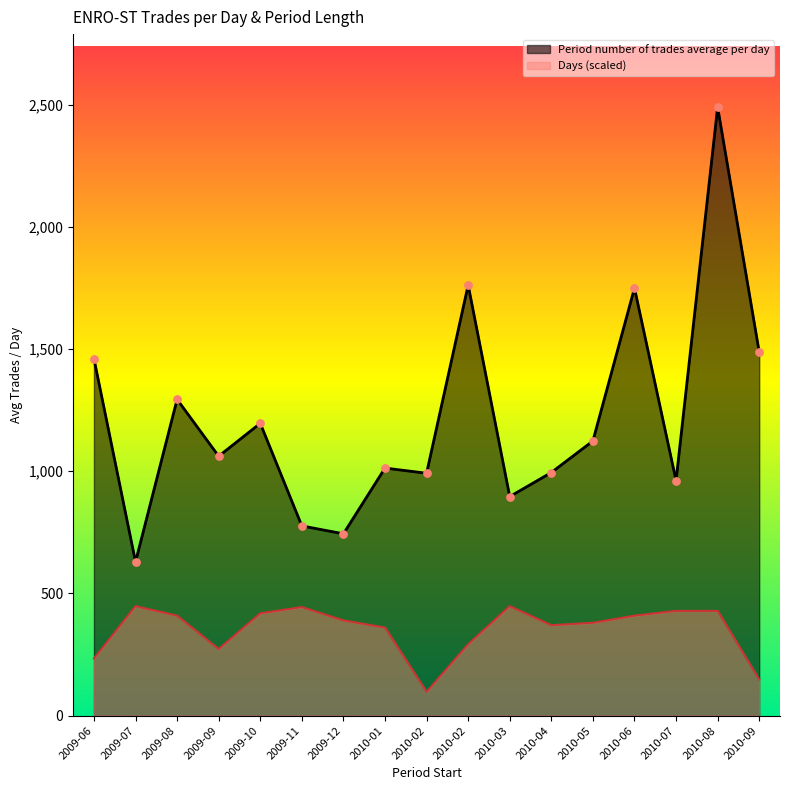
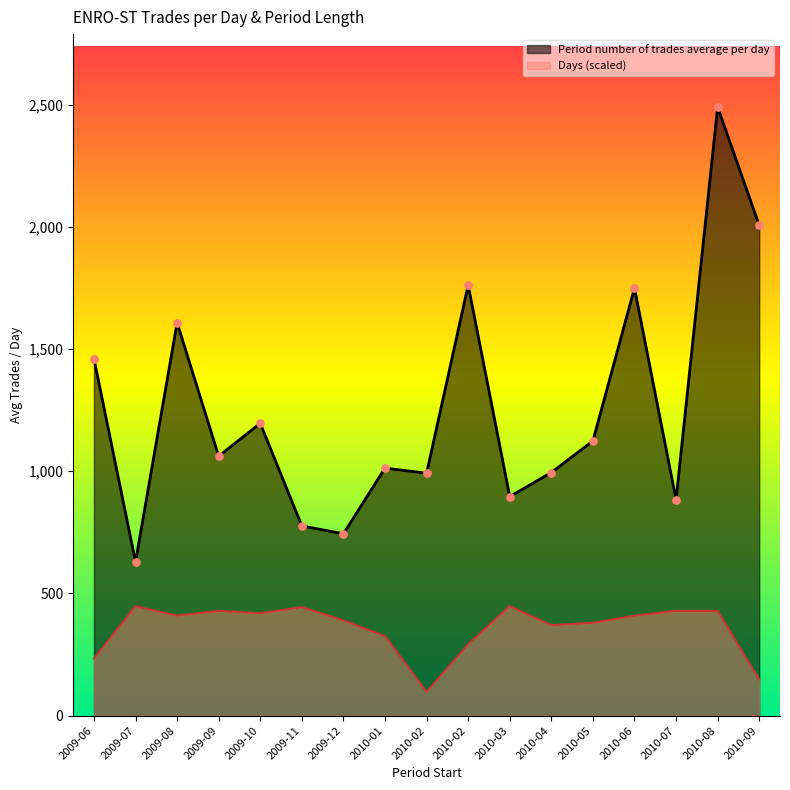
Period number of trades average per day, 2009-08: 1,290 -> 1,610
Days (scaled), 2009-09: 270 -> 430
Days (scaled), 2010-01: 360 -> 330
Period number of trades average per day, 2010-07: 960 -> 880
Period number of trades average per day, 2010-09: 1,490 -> 2,010
